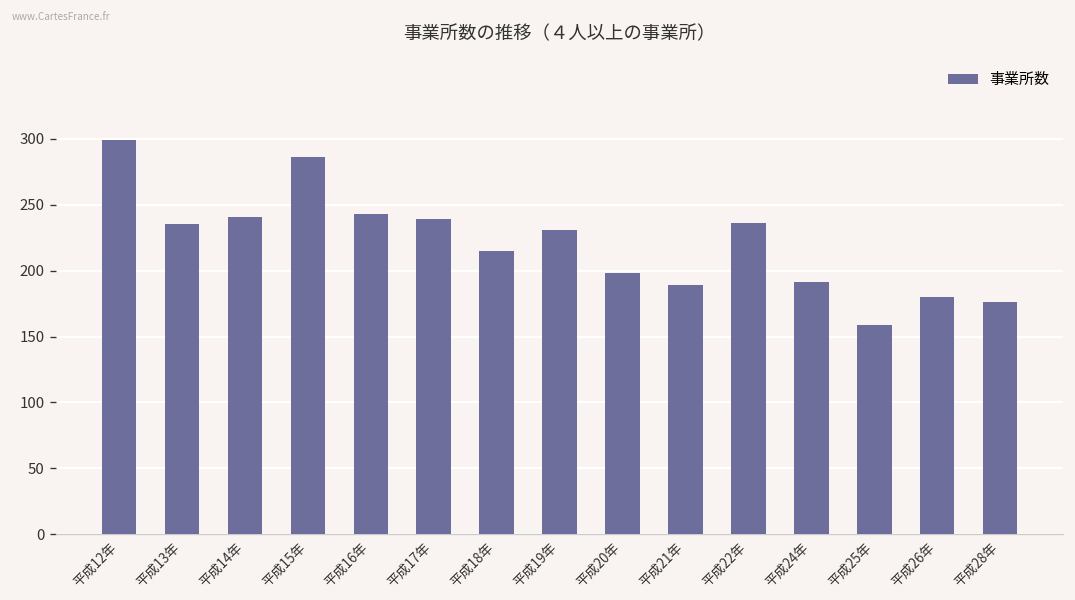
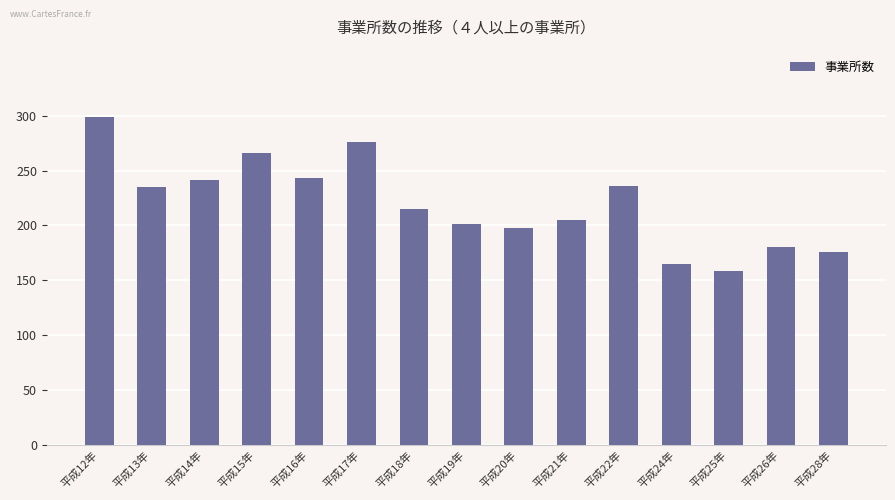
平成15年: 286 -> 266
平成17年: 239 -> 276
平成19年: 231 -> 201
平成21年: 189 -> 205
平成24年: 191 -> 165
